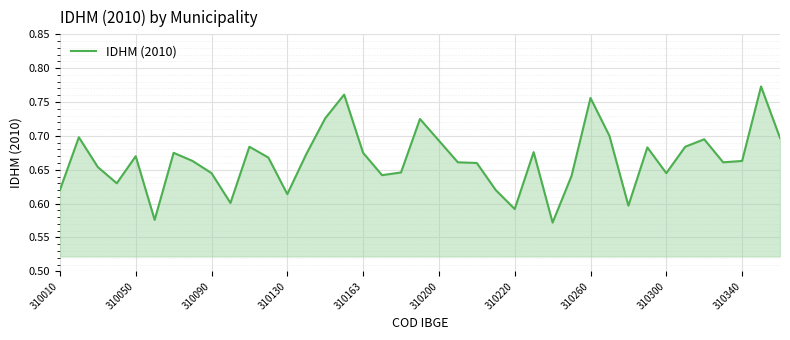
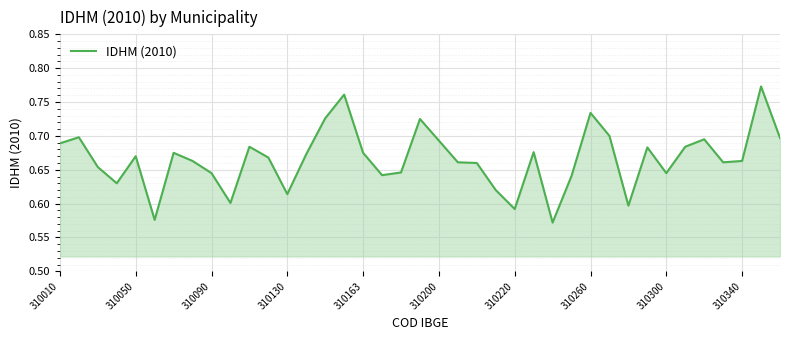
310010: 0.62 -> 0.69
310260: 0.76 -> 0.73
